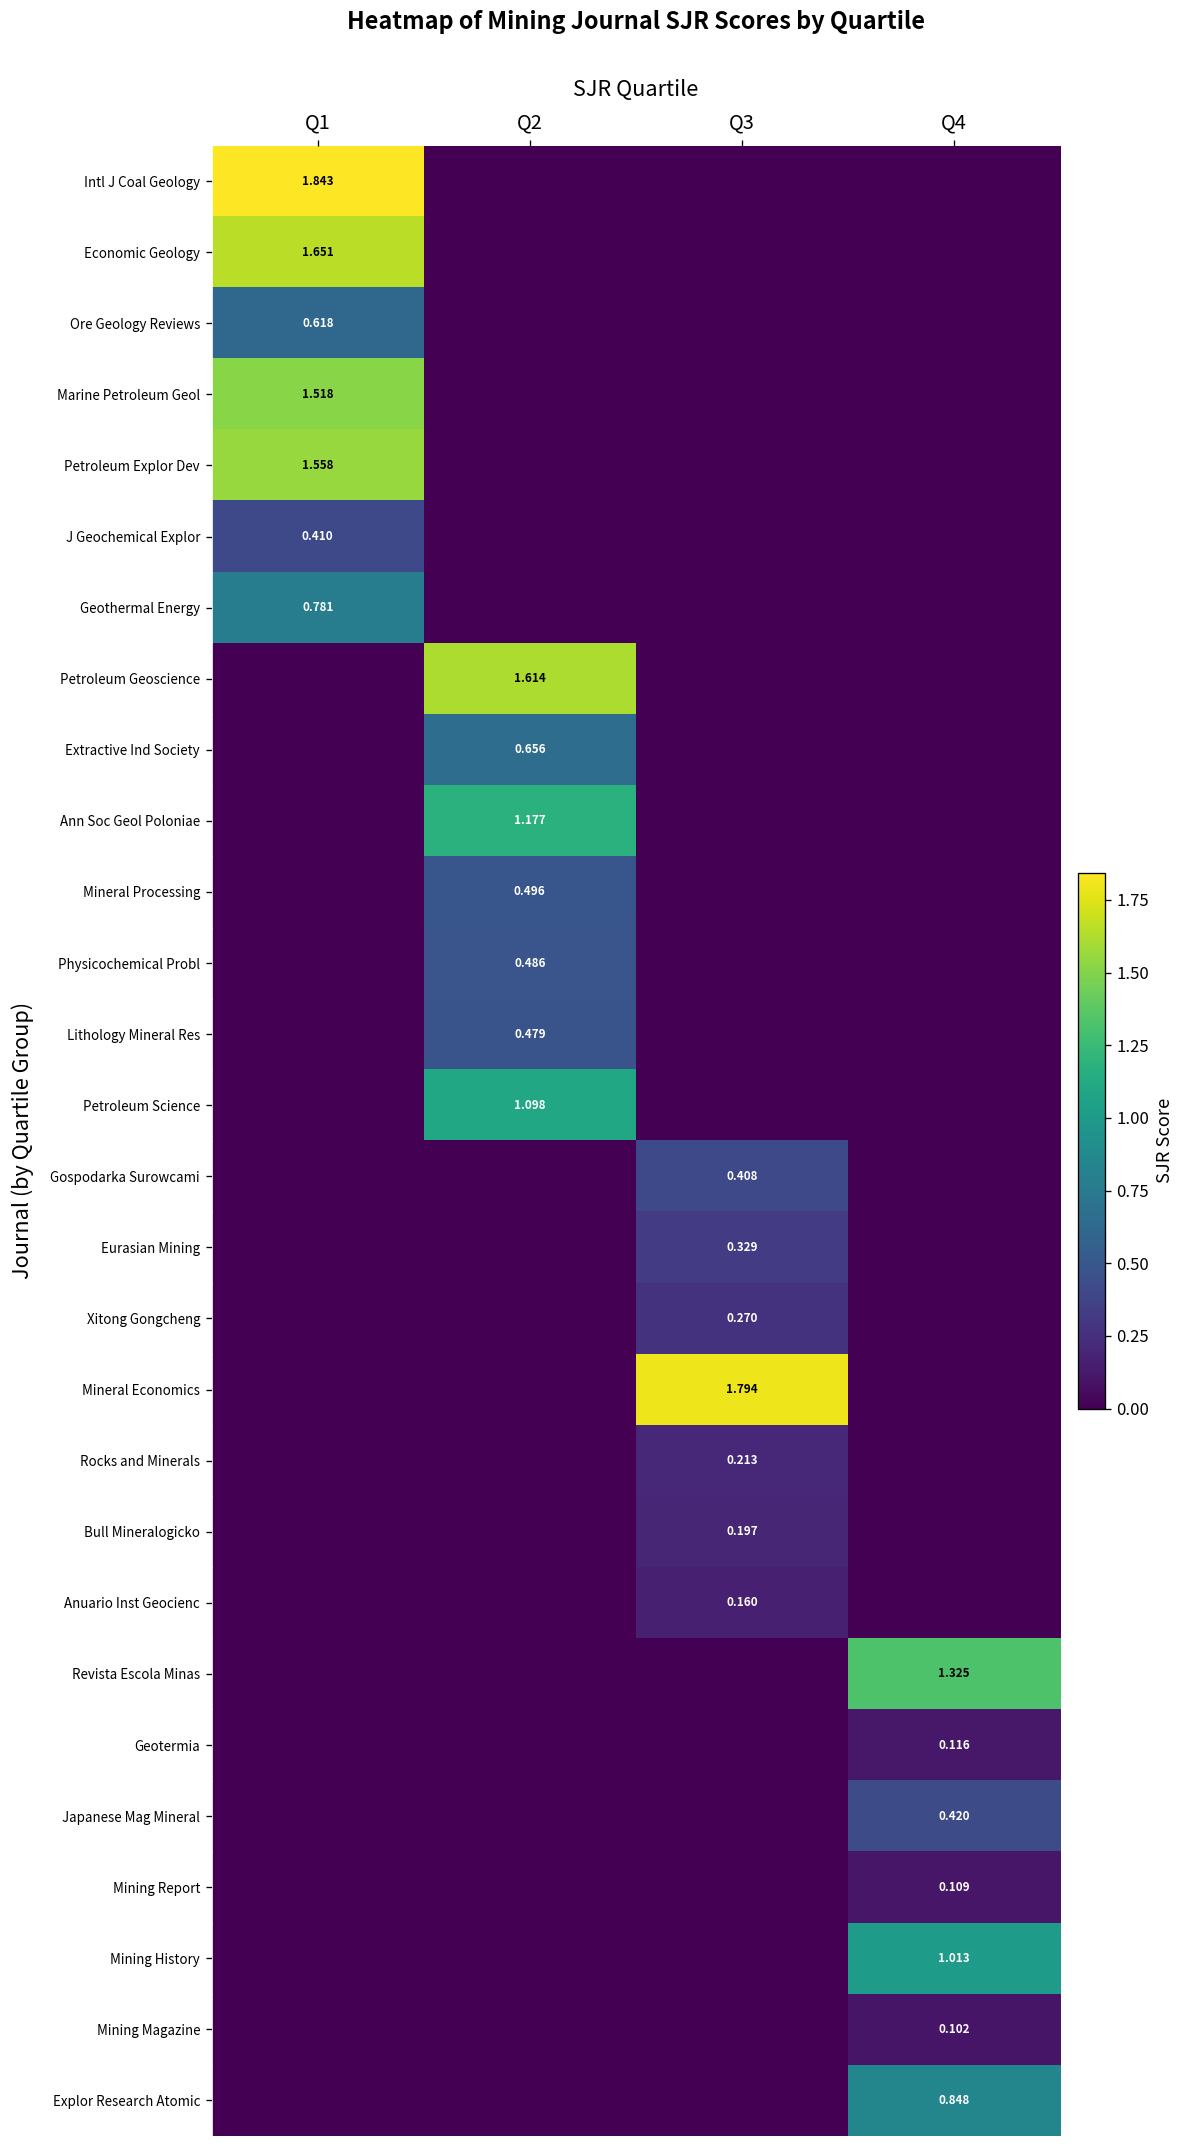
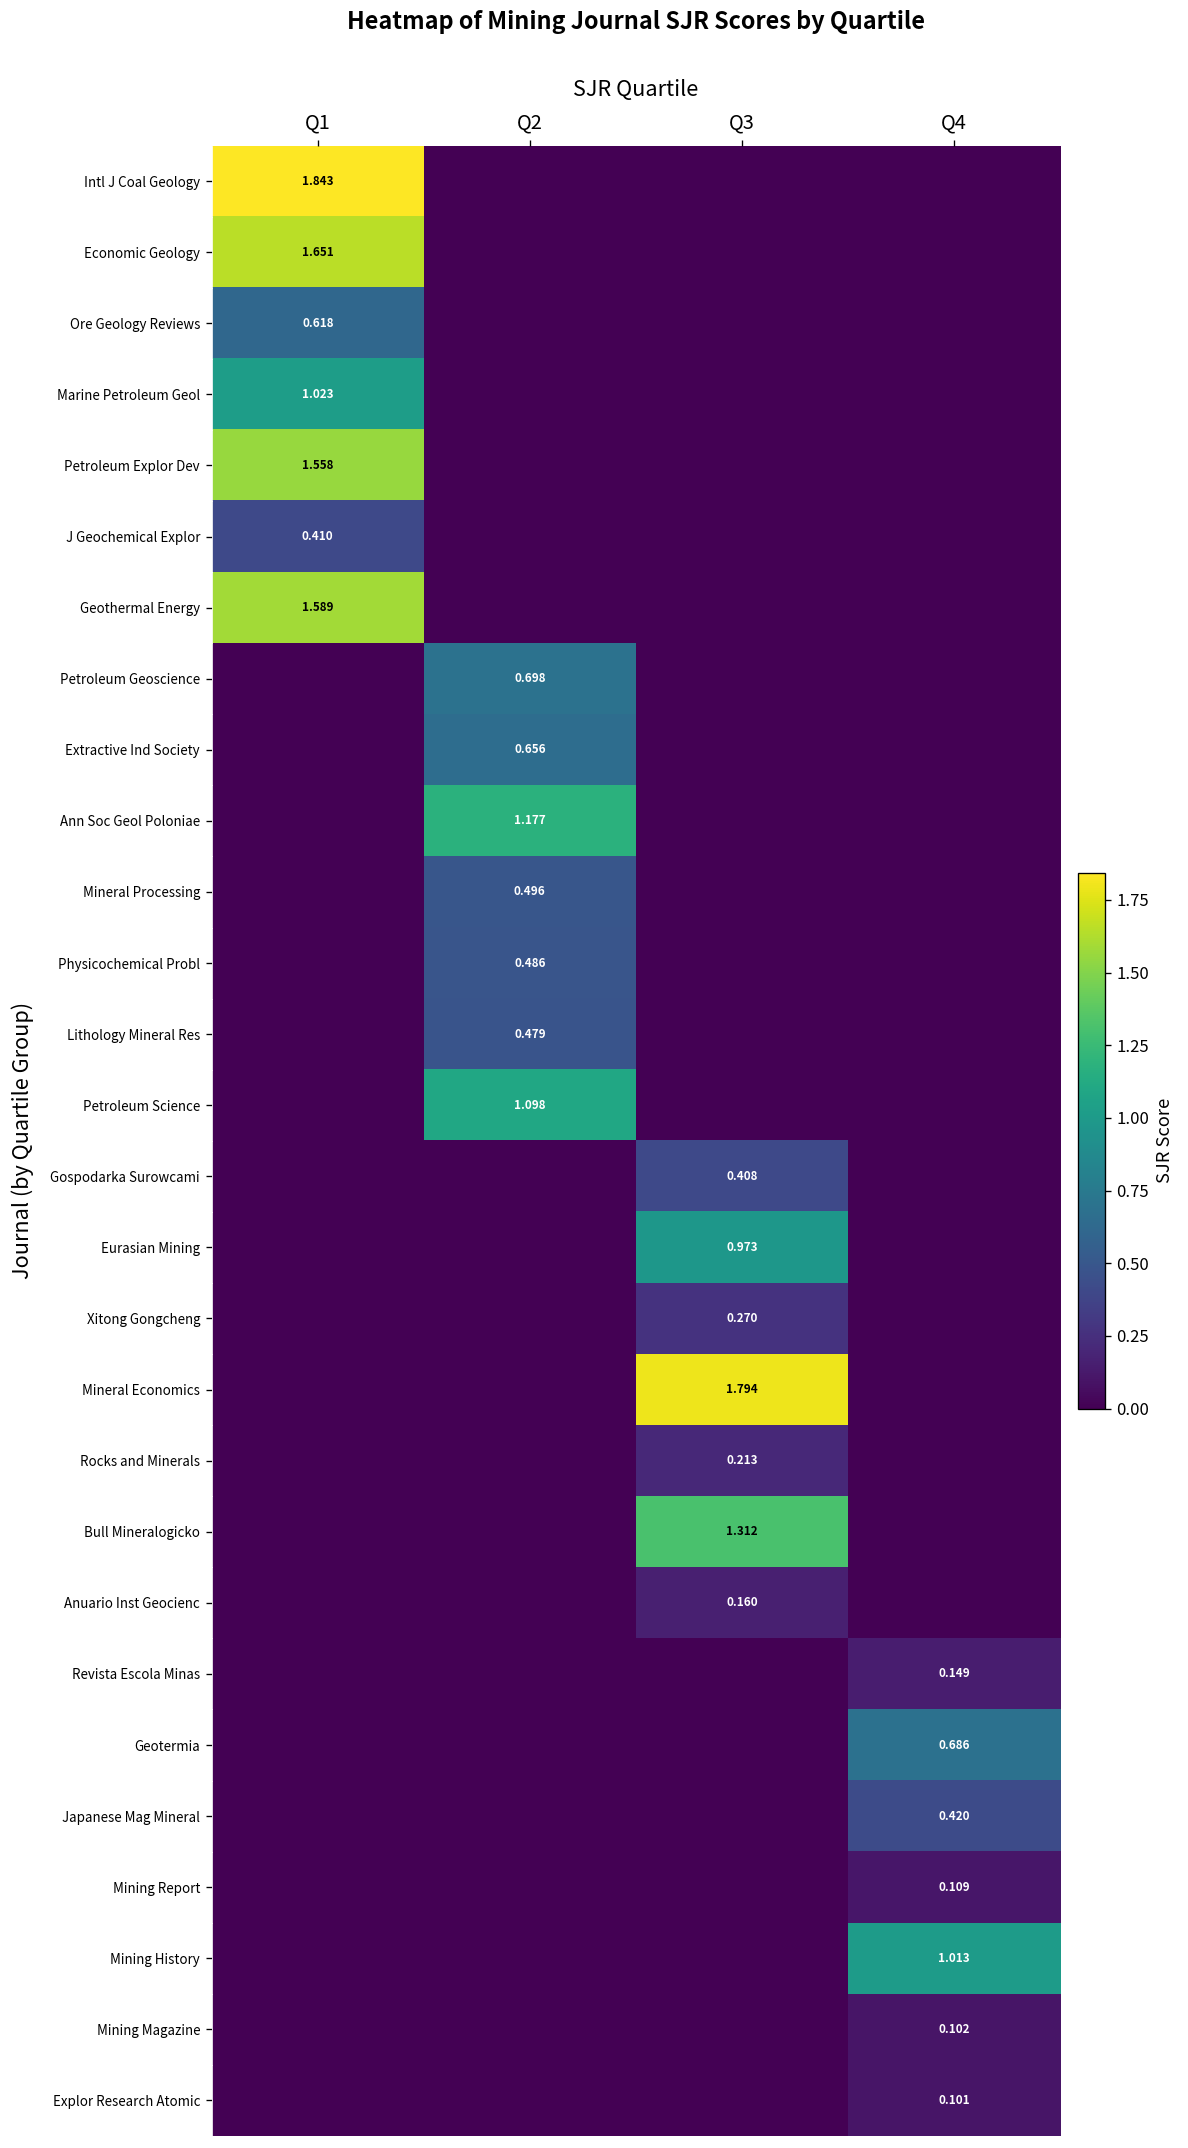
Marine Petroleum Geol, Q1: 1.518 -> 1.023
Geothermal Energy, Q1: 0.781 -> 1.589
Petroleum Geoscience, Q2: 1.614 -> 0.698
Eurasian Mining, Q3: 0.329 -> 0.973
Bull Mineralogicko, Q3: 0.197 -> 1.312
Revista Escola Minas, Q4: 1.325 -> 0.149
Geotermia, Q4: 0.116 -> 0.686
Explor Research Atomic, Q4: 0.848 -> 0.101
